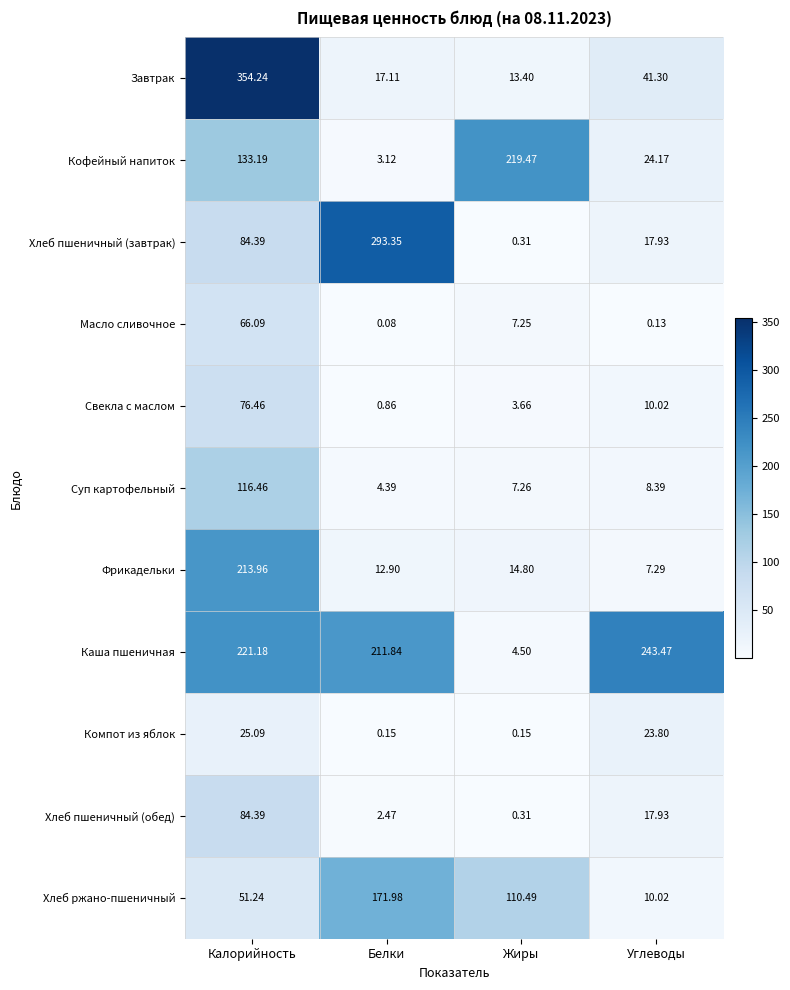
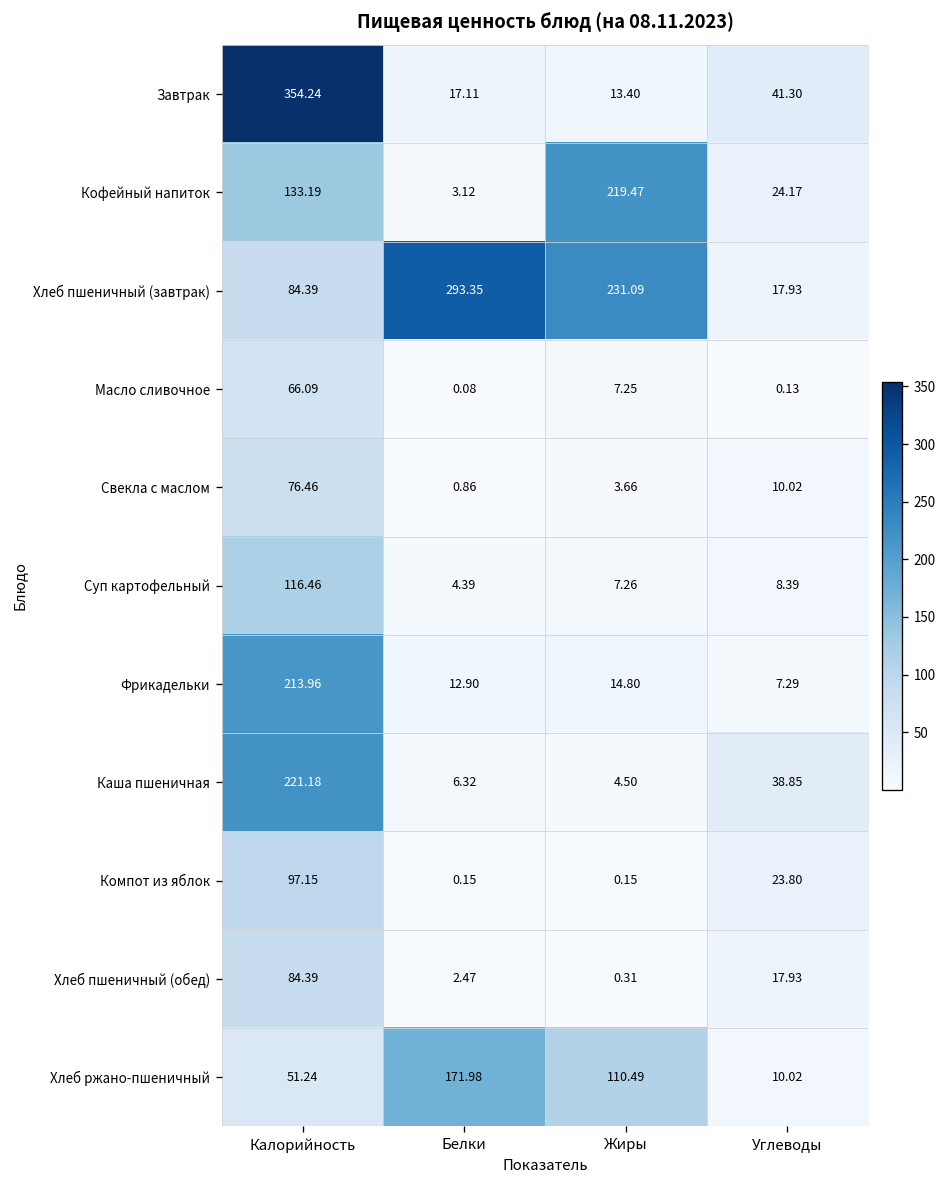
Хлеб пшеничный (завтрак), Жиры: 0.31 -> 231.09
Каша пшеничная, Белки: 211.84 -> 6.32
Каша пшеничная, Углеводы: 243.47 -> 38.85
Компот из яблок, Калорийность: 25.09 -> 97.15
